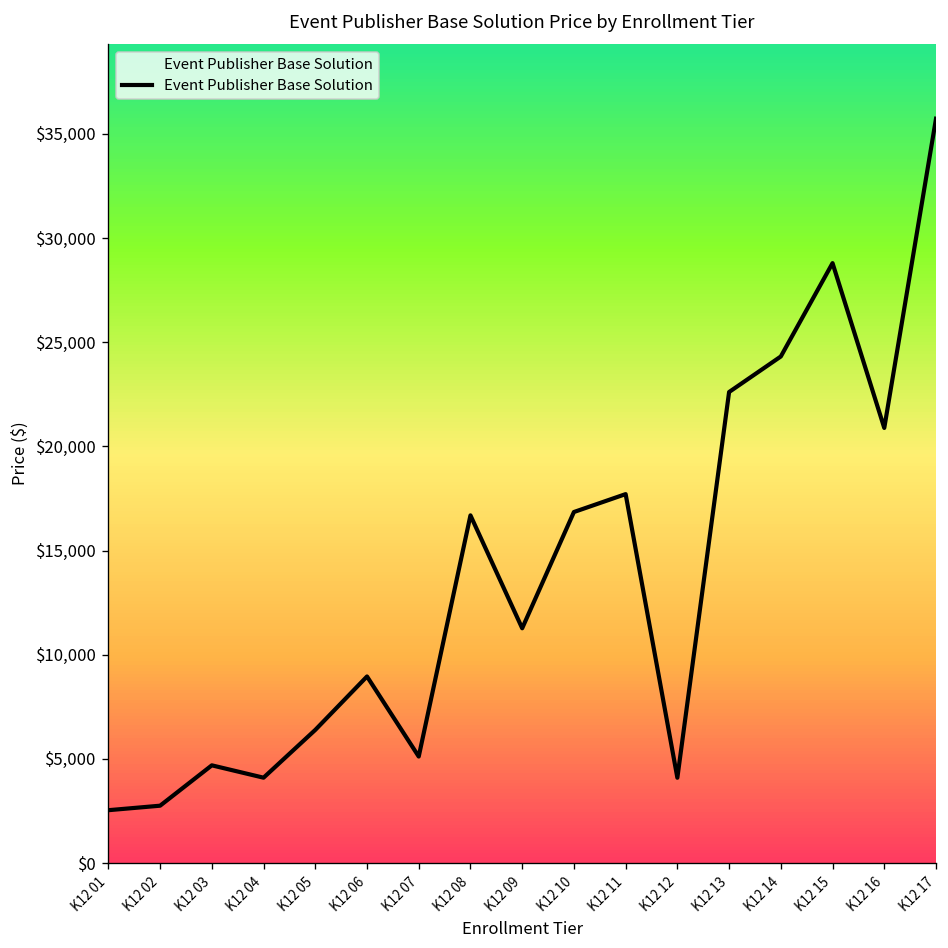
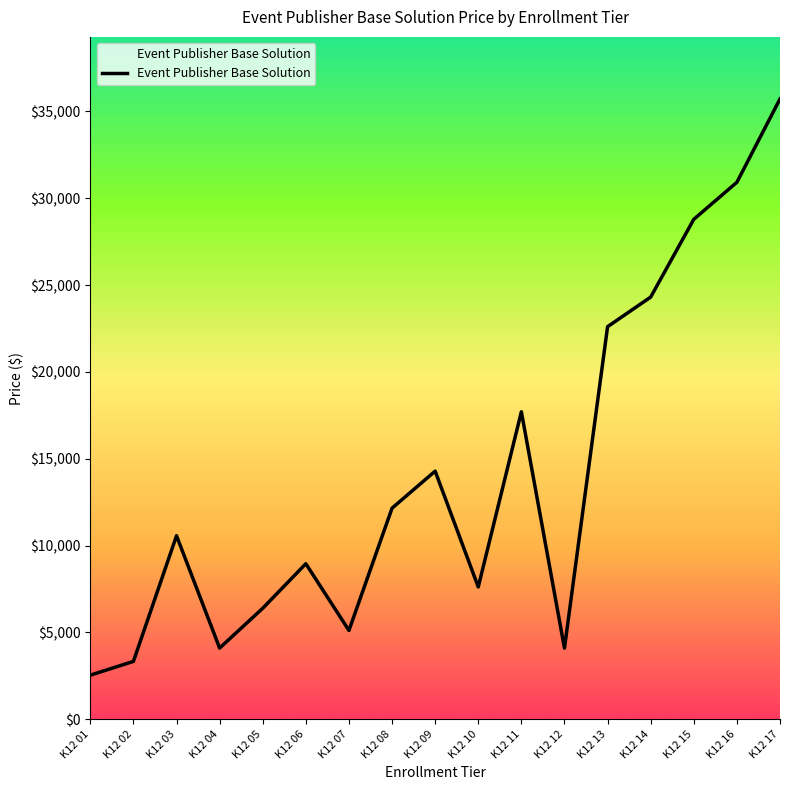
K12 02: $2,800 -> $3,300
K12 03: $4,700 -> $10,600
K12 08: $16,700 -> $12,200
K12 09: $11,300 -> $14,300
K12 10: $16,800 -> $7,600
K12 16: $20,900 -> $30,900
